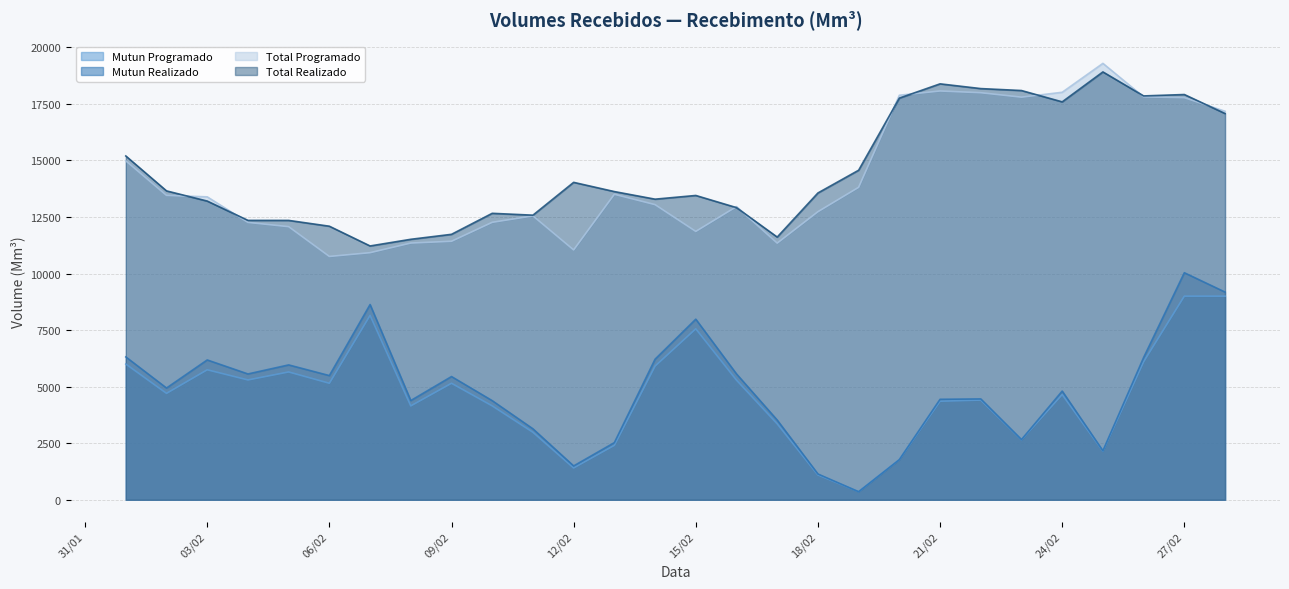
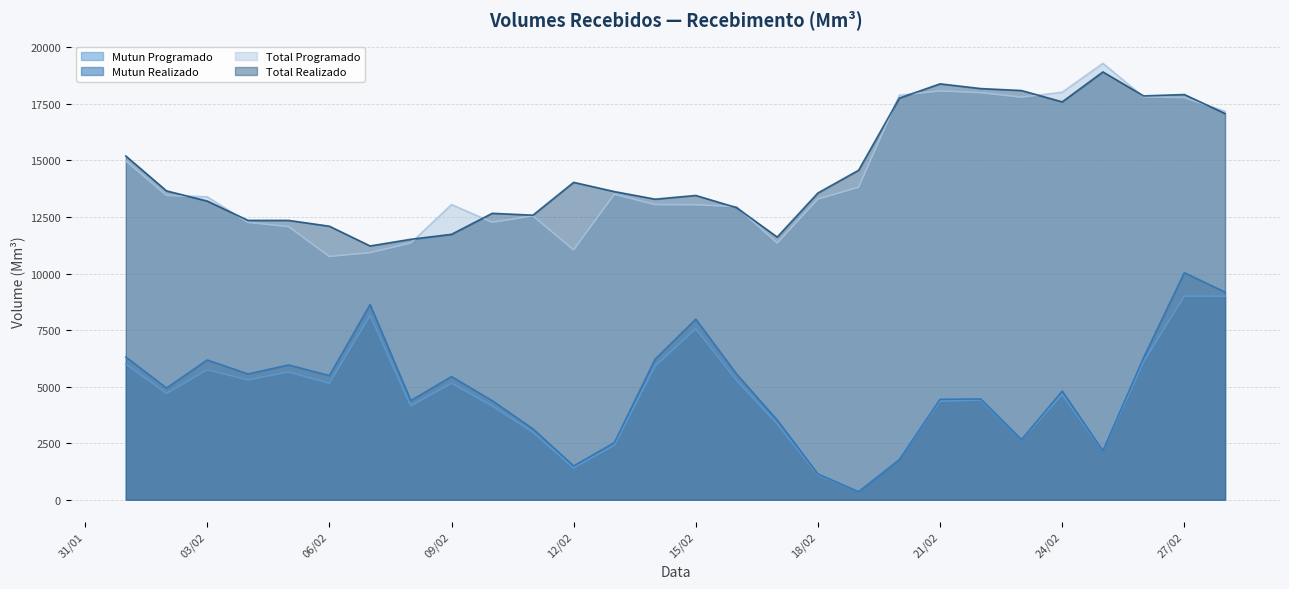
Total Programado, 09/02: 11400 -> 13000
Total Programado, 15/02: 11900 -> 13000
Total Programado, 18/02: 12700 -> 13300
